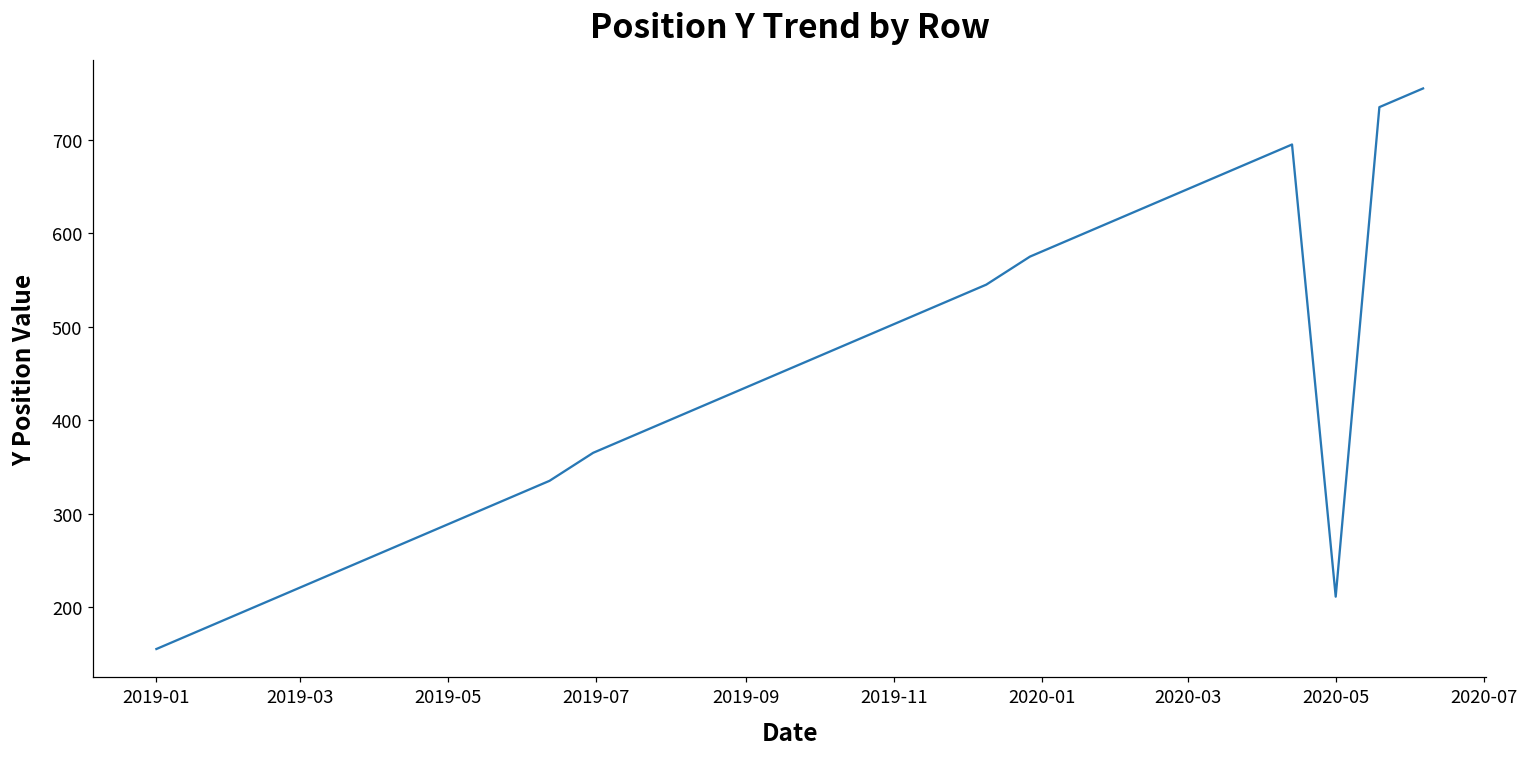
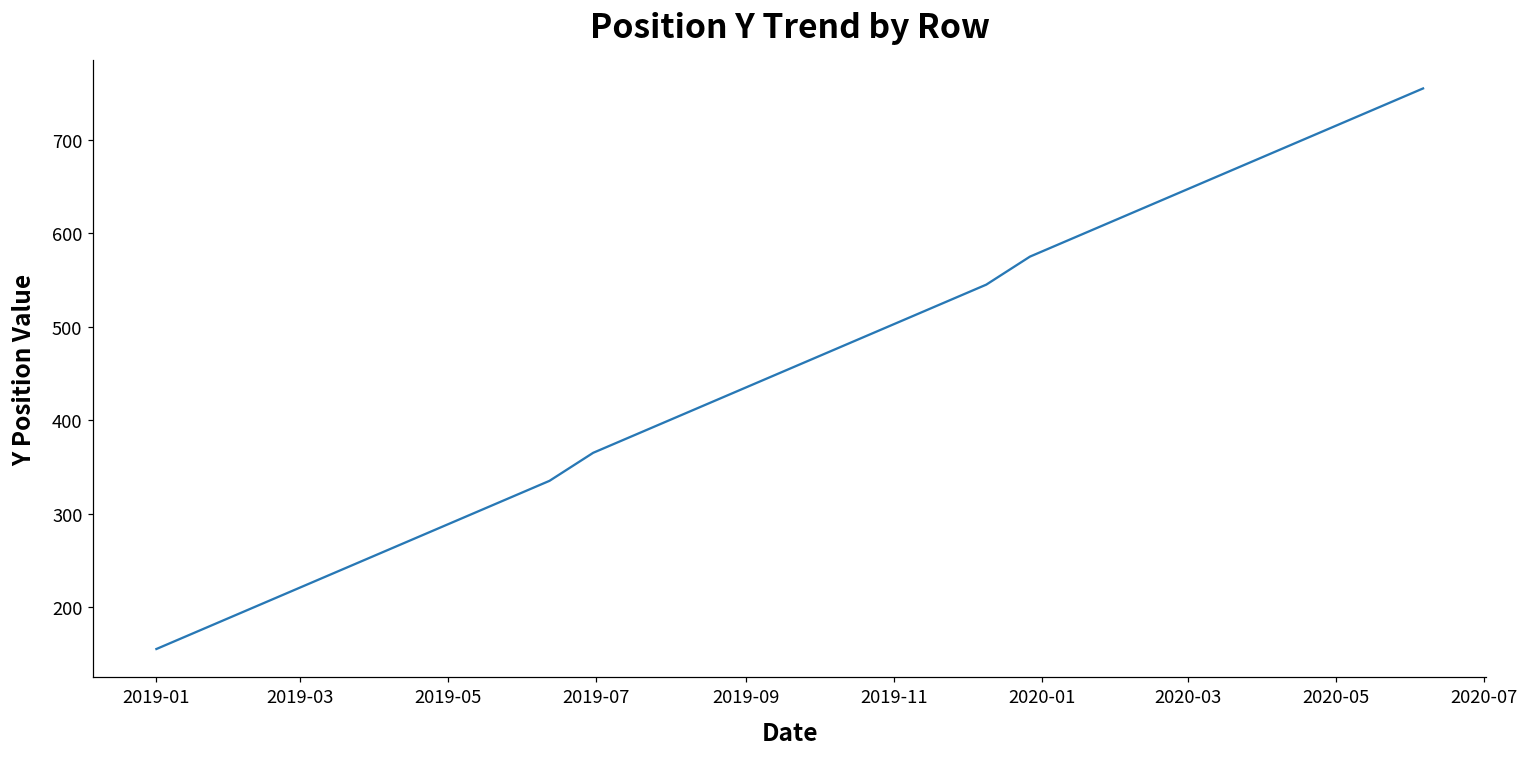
2020-05: 210 -> 720
